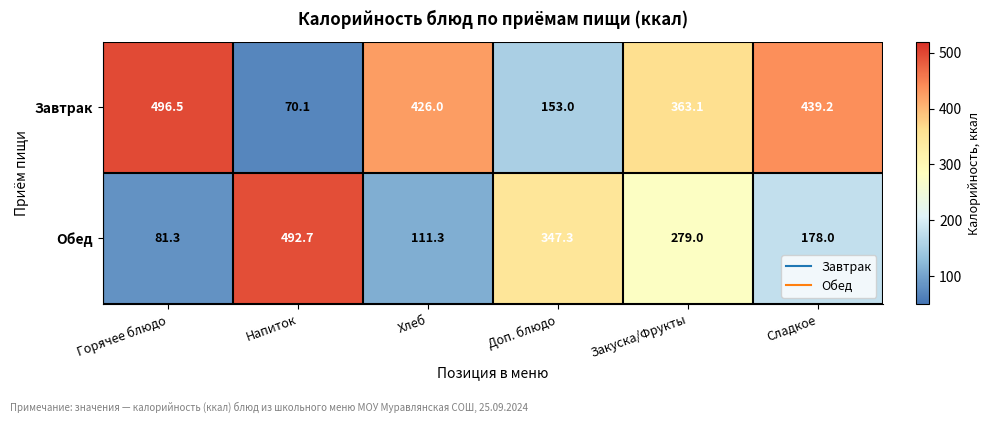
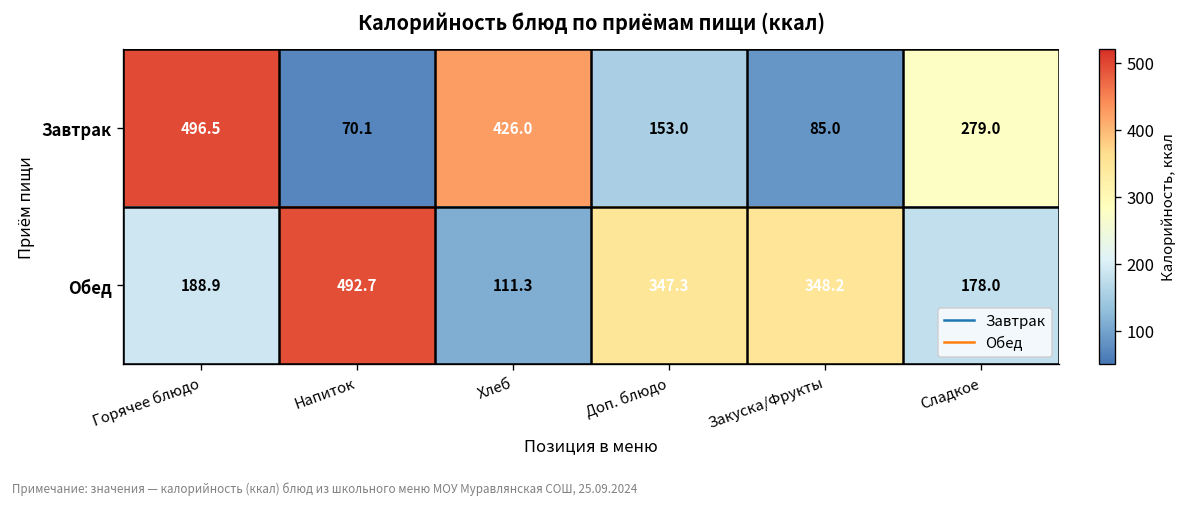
Завтрак, Закуска/Фрукты: 363.1 -> 85.0
Завтрак, Сладкое: 439.2 -> 279.0
Обед, Горячее блюдо: 81.3 -> 188.9
Обед, Закуска/Фрукты: 279.0 -> 348.2
